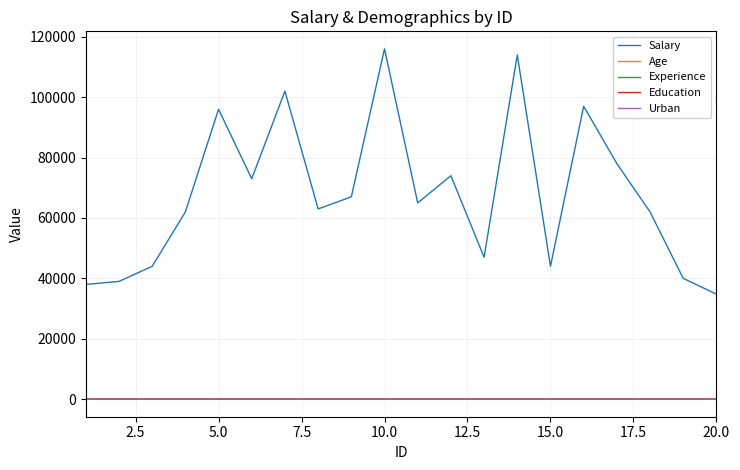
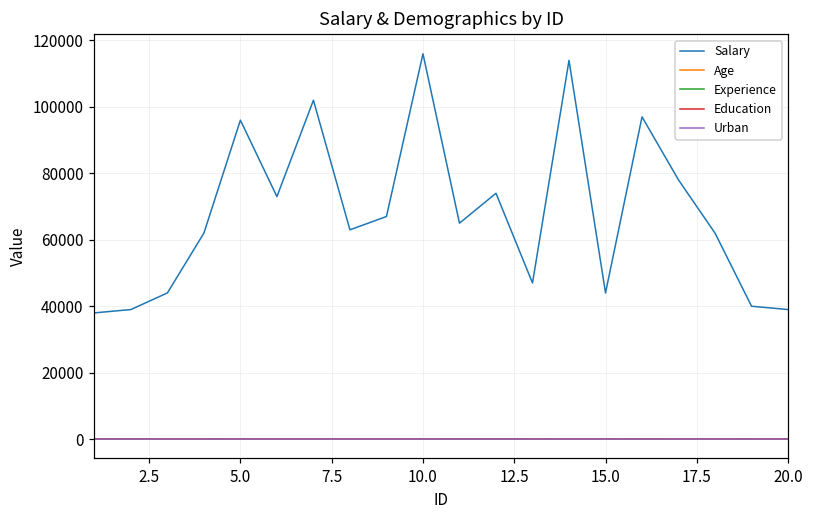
Salary, 20.0: 35000 -> 39000
